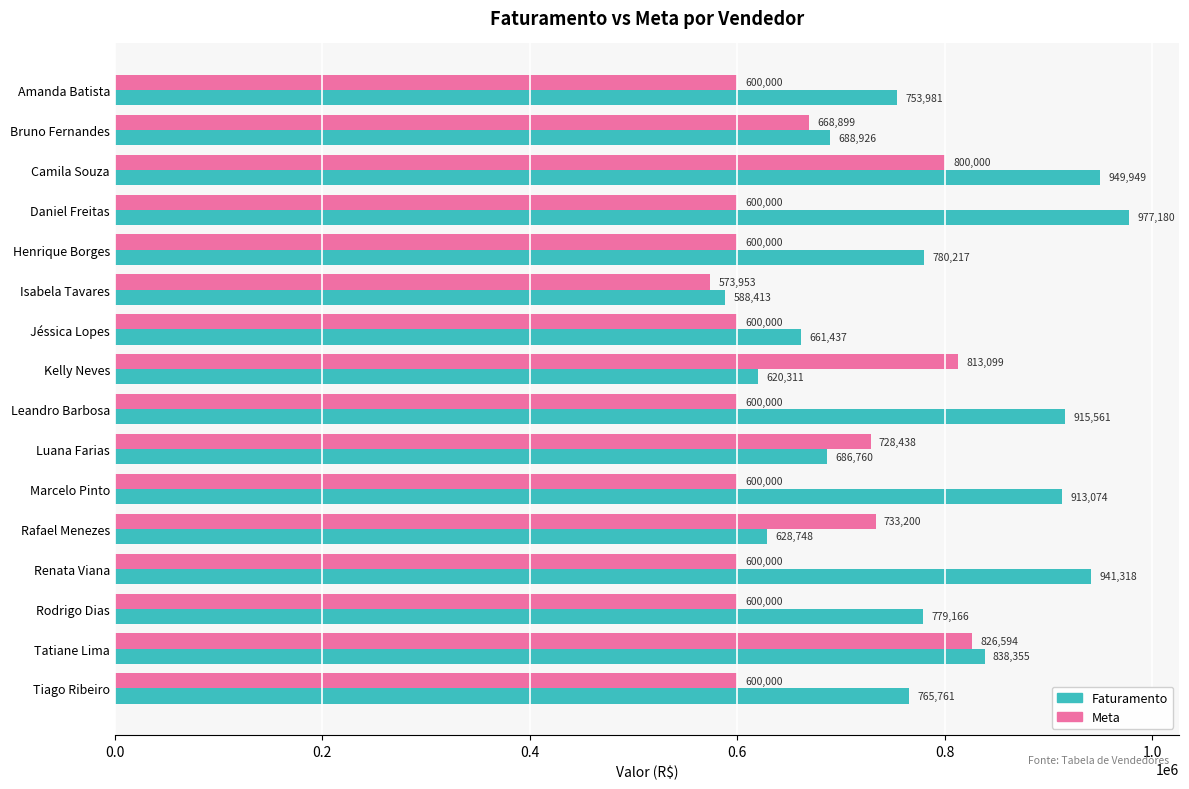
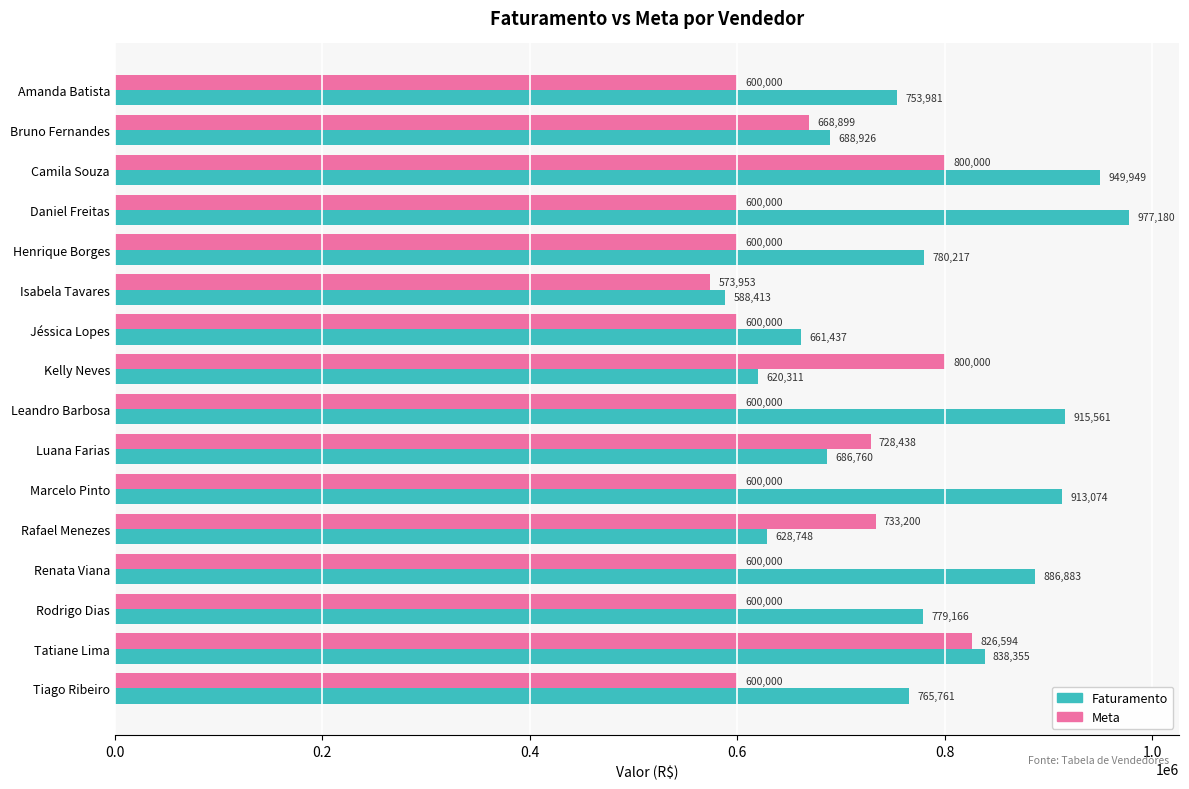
Meta, Kelly Neves: 813,099 -> 800,000
Faturamento, Renata Viana: 941,318 -> 886,883
